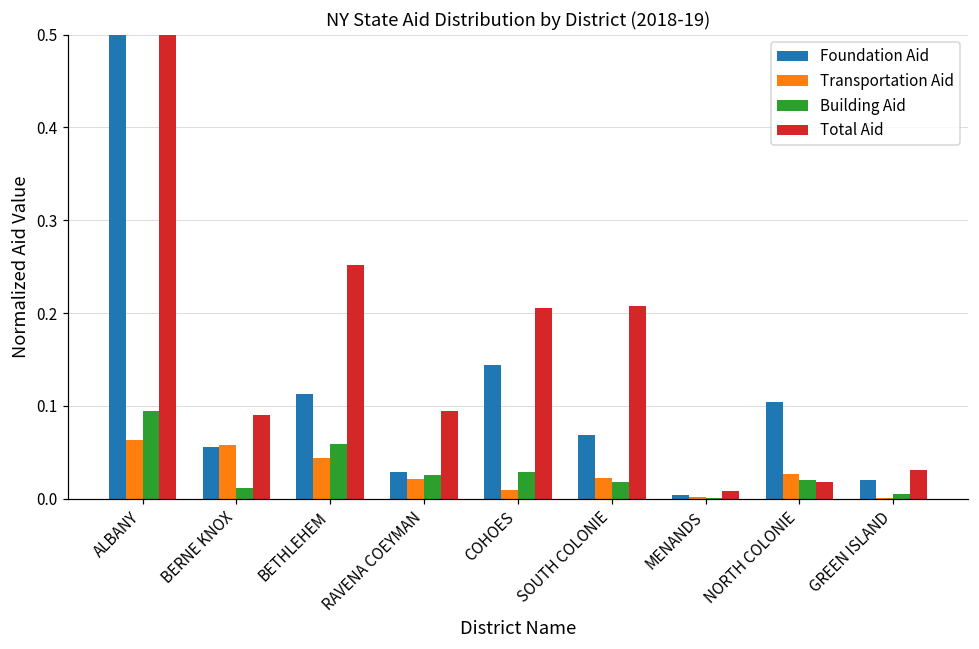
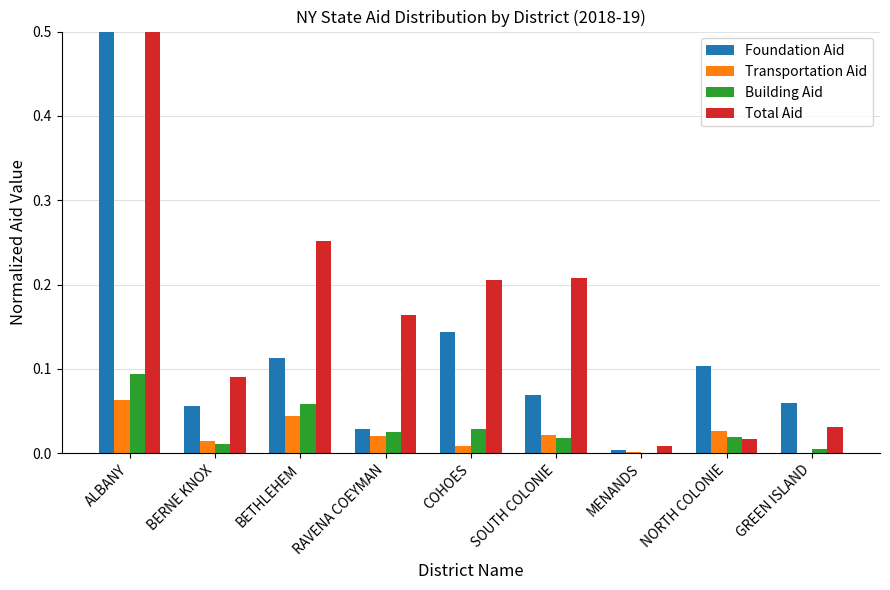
Transportation Aid, BERNE KNOX: 0.06 -> 0.01
Total Aid, RAVENA COEYMAN: 0.09 -> 0.16
Foundation Aid, GREEN ISLAND: 0.02 -> 0.06
